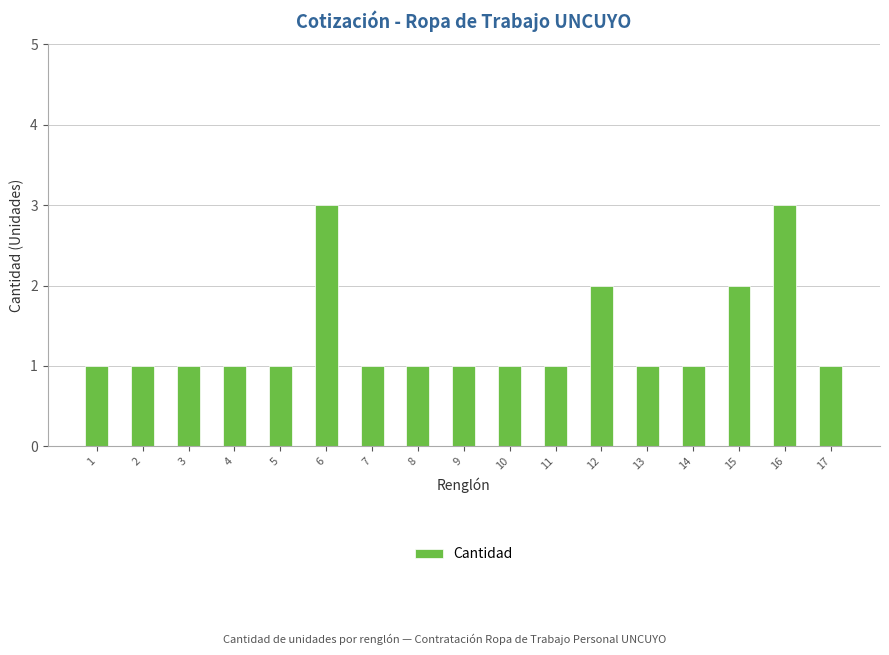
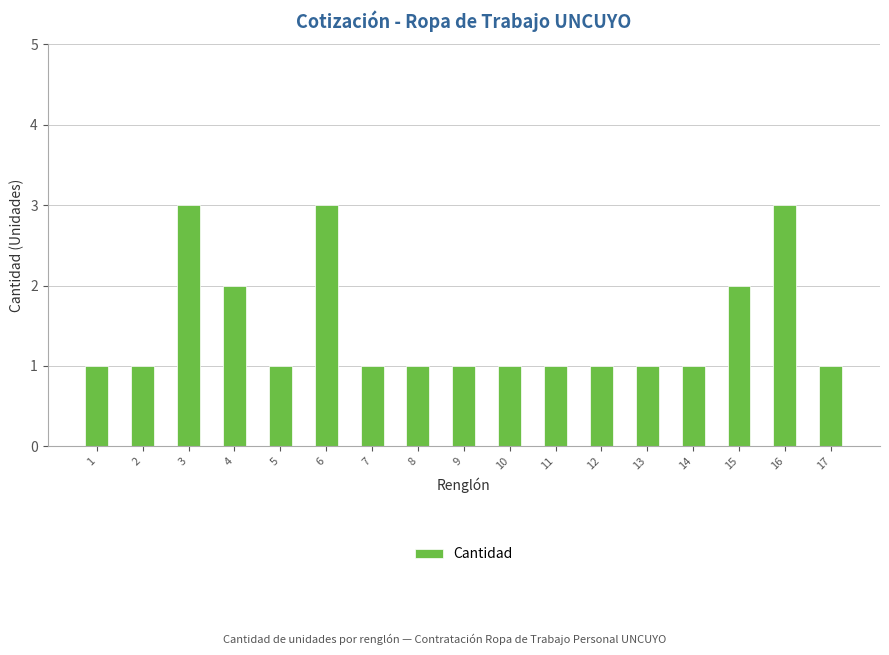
3: 1 -> 3
4: 1 -> 2
12: 2 -> 1
